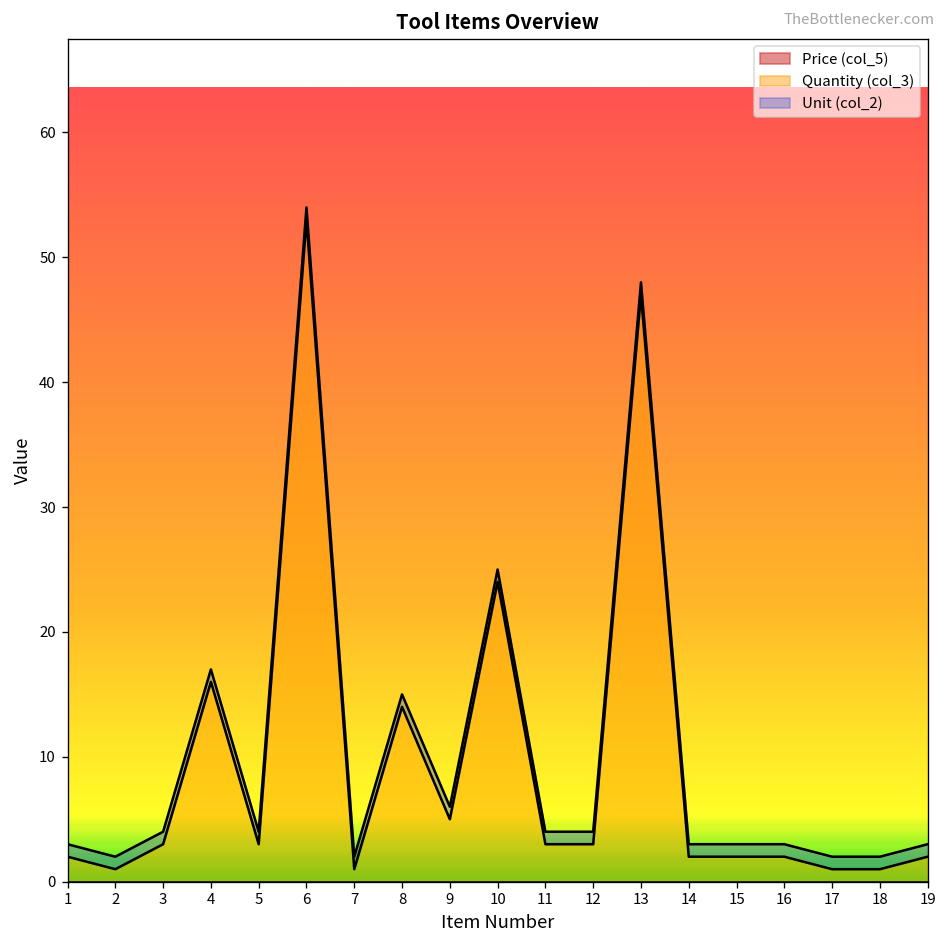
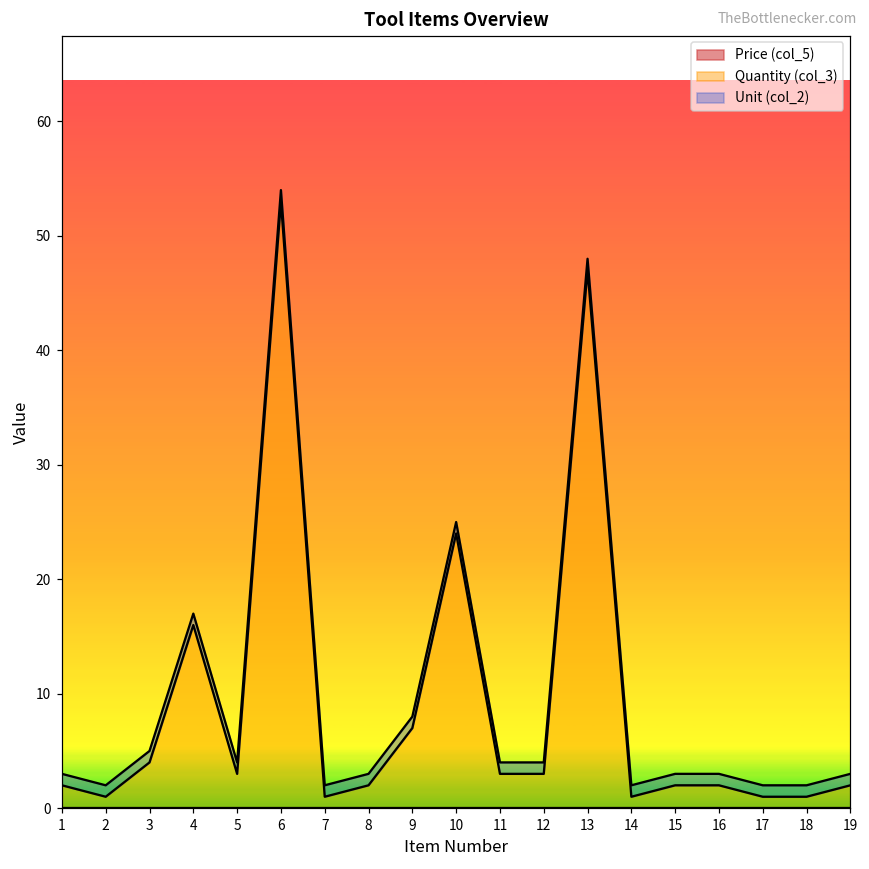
Quantity (col_3), 3: 3 -> 4
Quantity (col_3), 8: 14 -> 2
Quantity (col_3), 9: 5 -> 7
Quantity (col_3), 14: 2 -> 1
